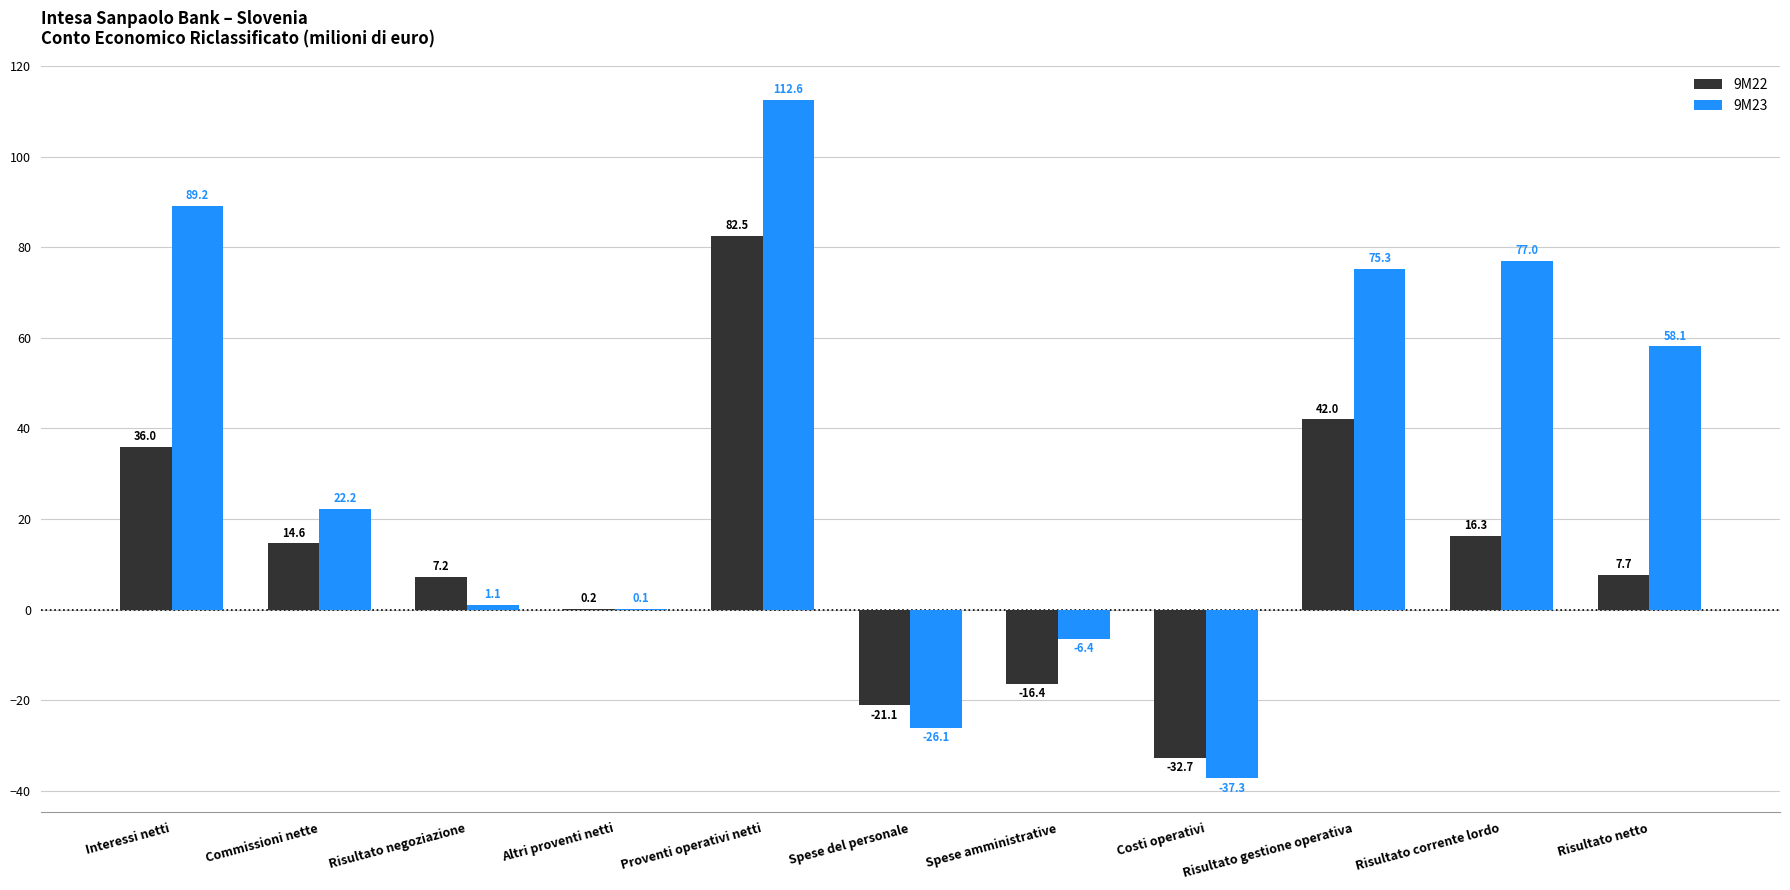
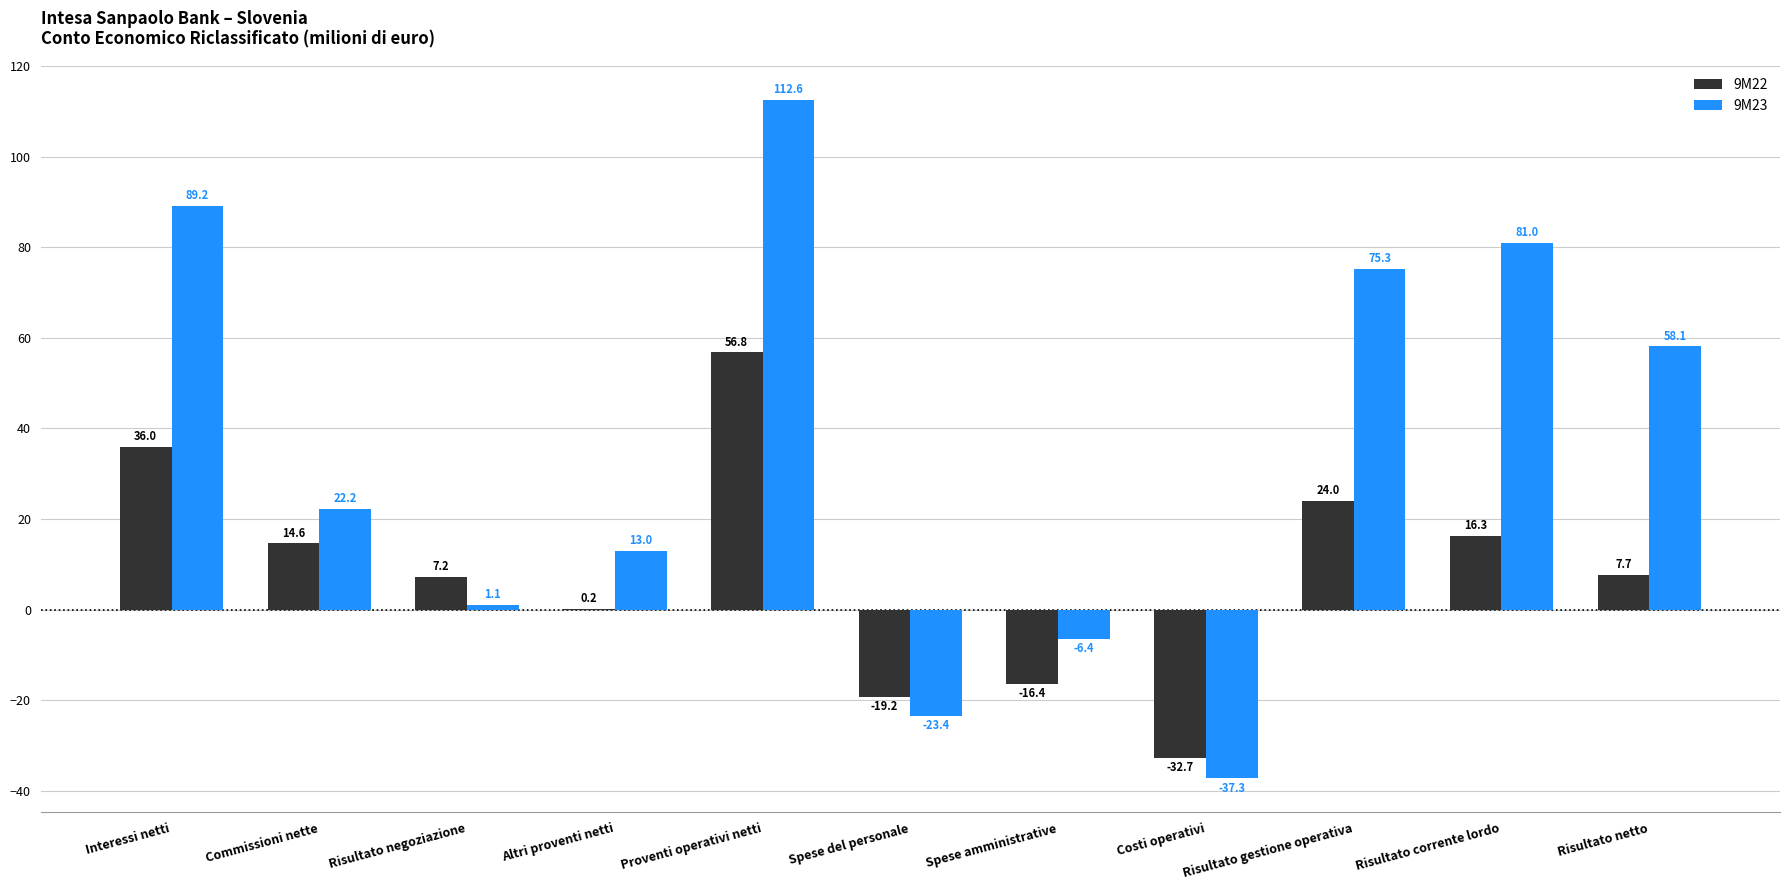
9M23, Altri proventi netti: 0.1 -> 13.0
9M22, Proventi operativi netti: 82.5 -> 56.8
9M22, Spese del personale: -21.1 -> -19.2
9M23, Spese del personale: -26.1 -> -23.4
9M22, Risultato gestione operativa: 42.0 -> 24.0
9M23, Risultato corrente lordo: 77.0 -> 81.0
